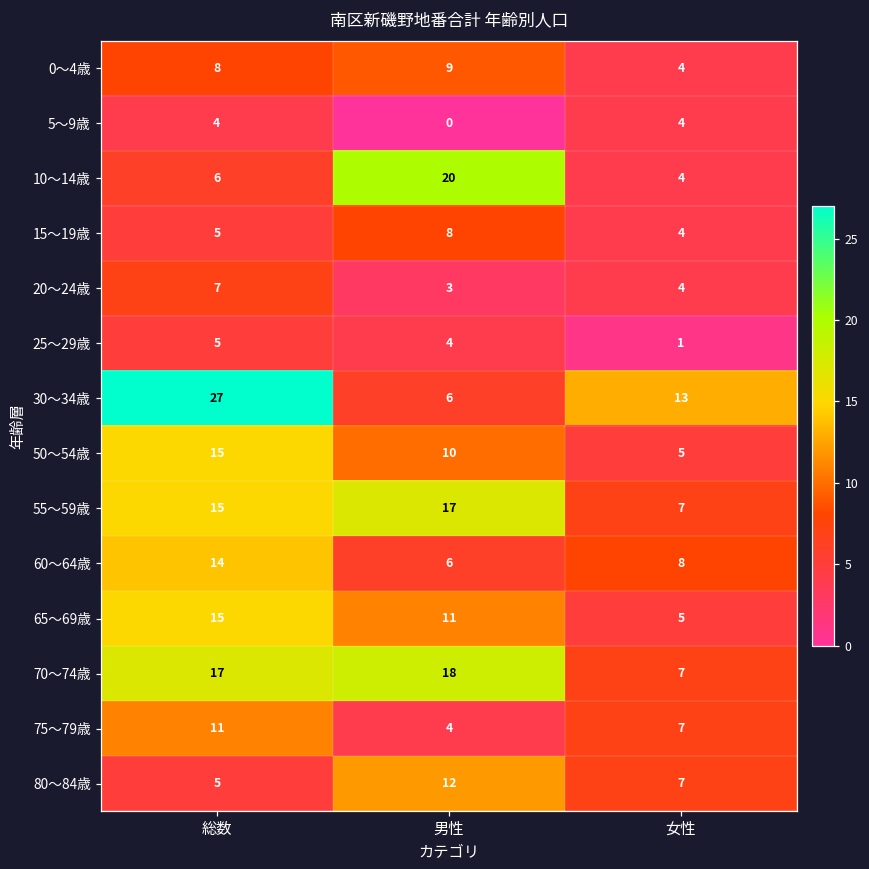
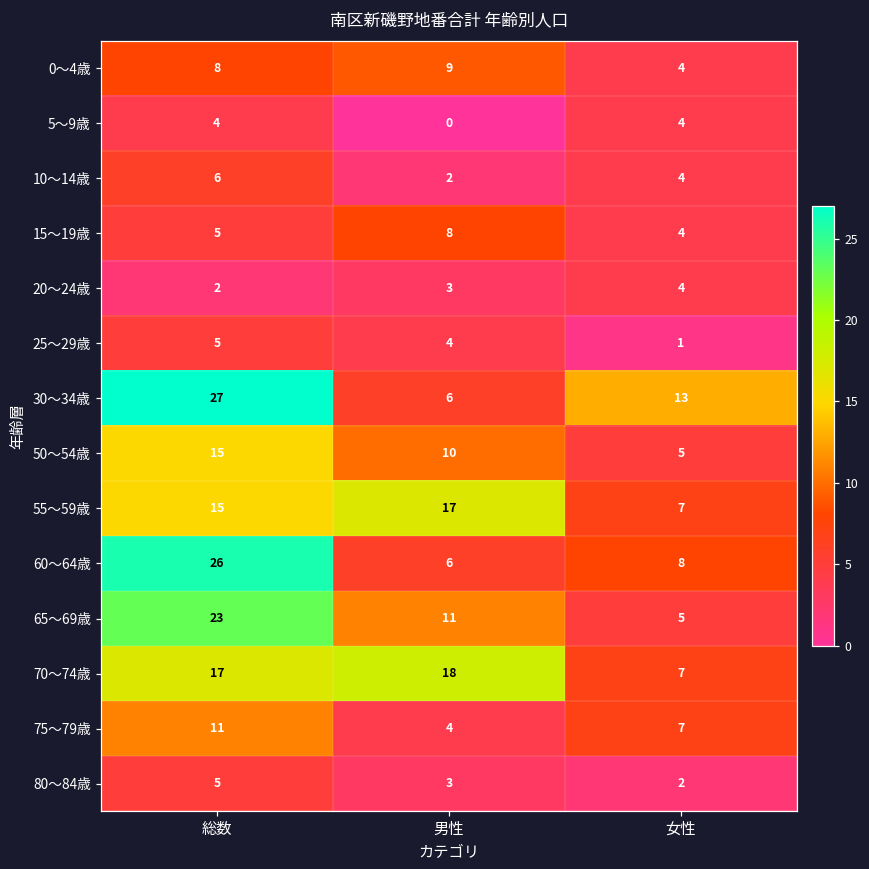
10～14歳, 男性: 20 -> 2
20～24歳, 総数: 7 -> 2
60～64歳, 総数: 14 -> 26
65～69歳, 総数: 15 -> 23
80～84歳, 男性: 12 -> 3
80～84歳, 女性: 7 -> 2
